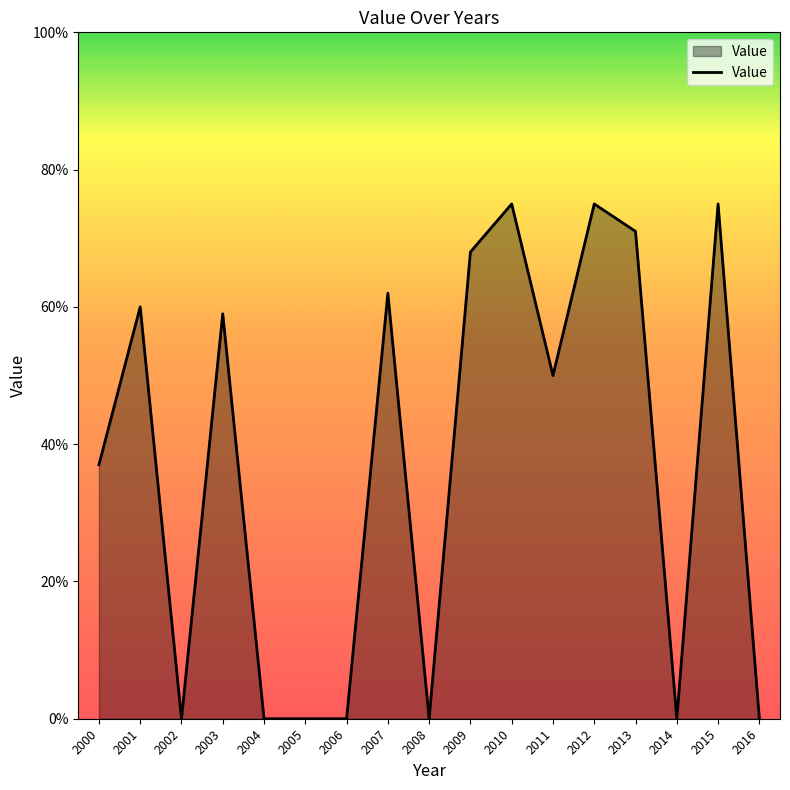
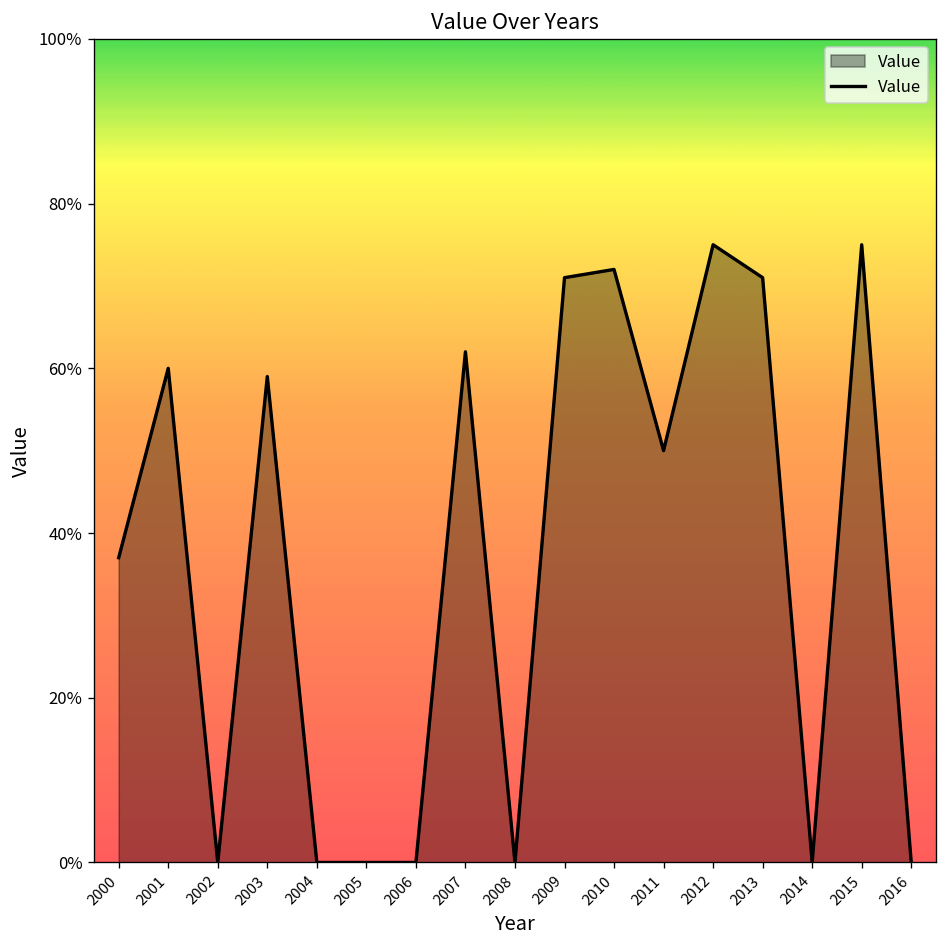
2009: 68% -> 71%
2010: 75% -> 72%
